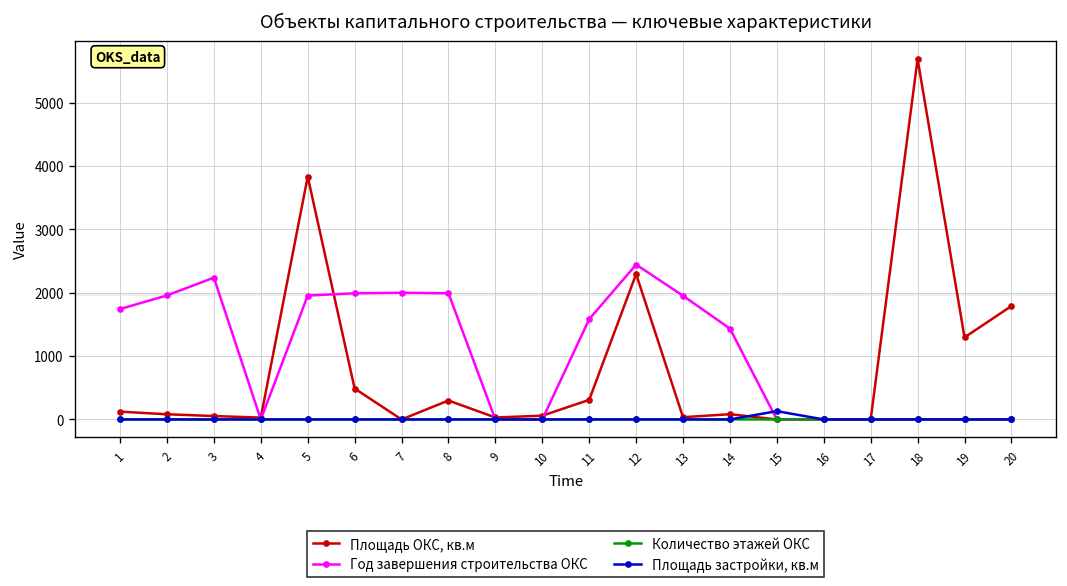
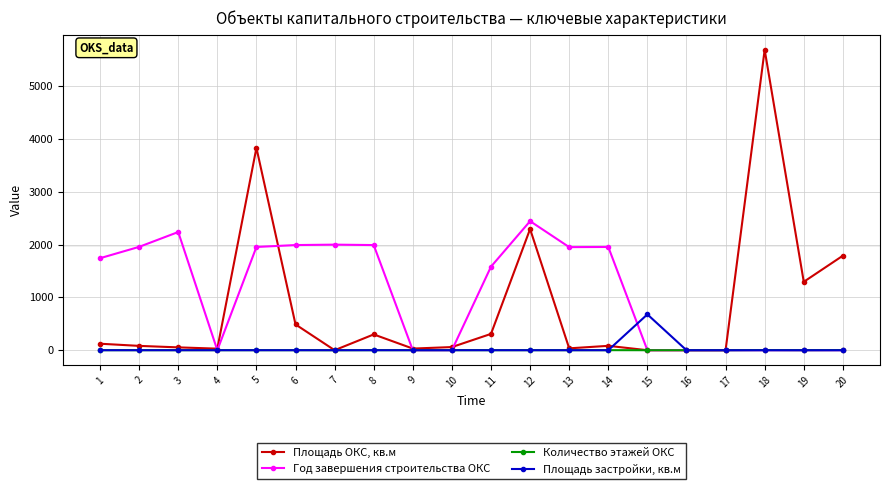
Год завершения строительства ОКС, 14: 1400 -> 2000
Площадь застройки, кв.м, 15: 100 -> 700
